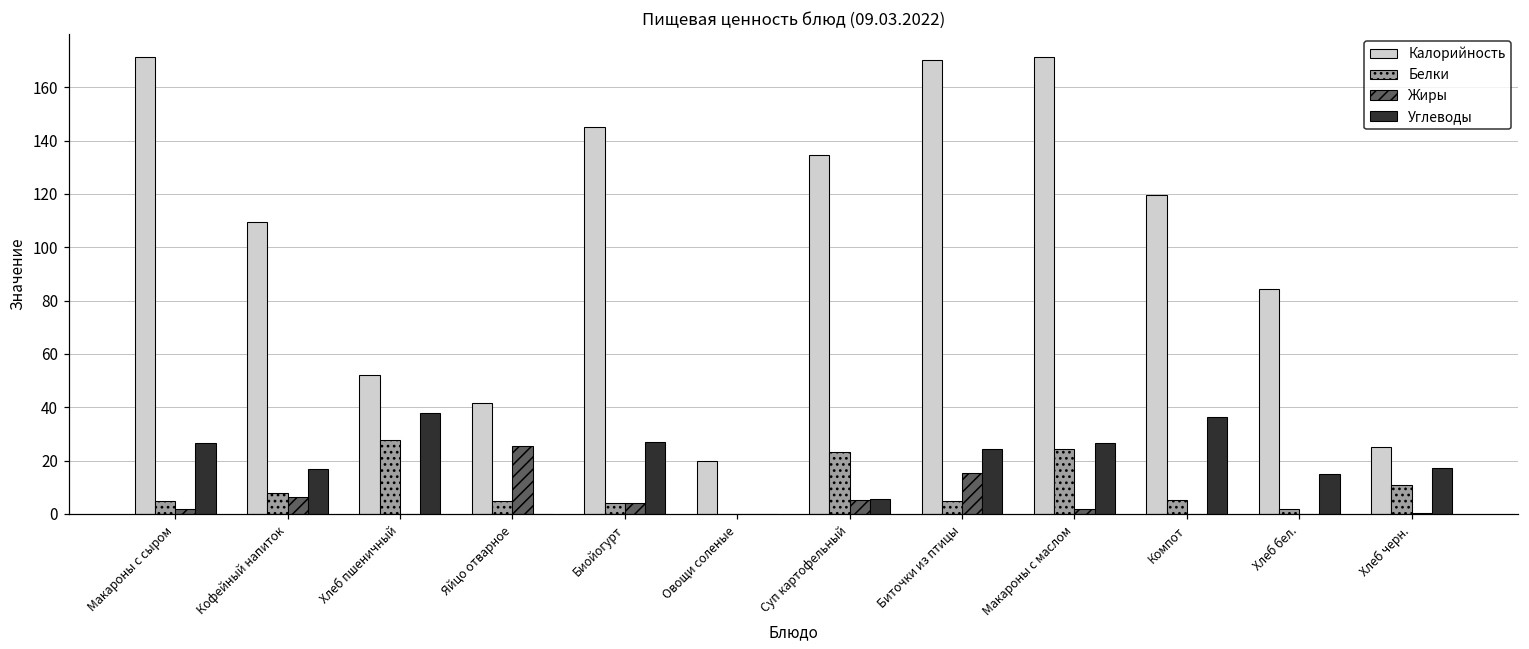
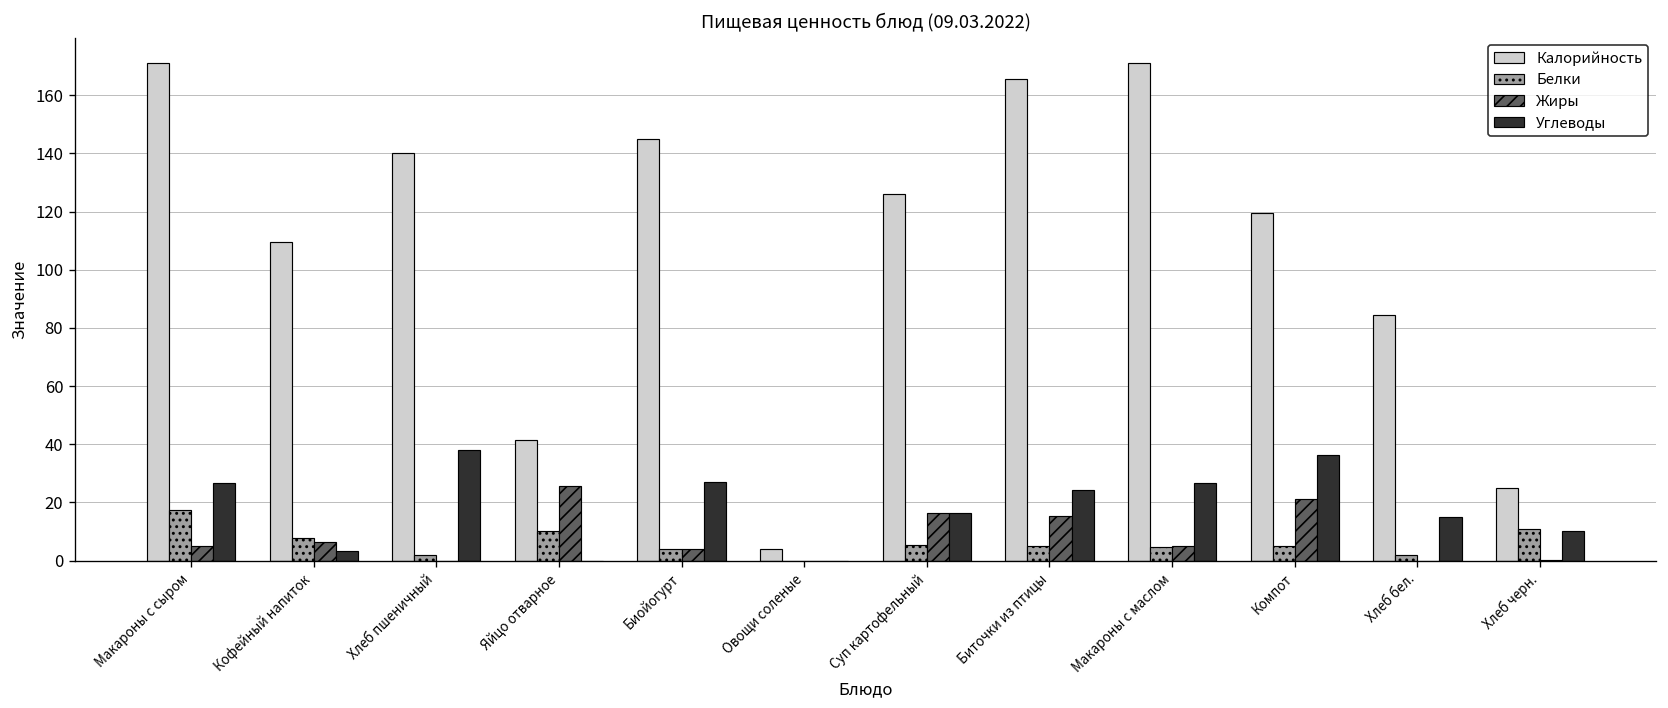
Белки, Макароны с сыром: 5 -> 17
Жиры, Макароны с сыром: 2 -> 5
Углеводы, Кофейный напиток: 17 -> 3
Калорийность, Хлеб пшеничный: 52 -> 140
Белки, Хлеб пшеничный: 28 -> 2
Белки, Яйцо отварное: 5 -> 10
Калорийность, Овощи соленые: 20 -> 4
Калорийность, Суп картофельный: 135 -> 126
Белки, Суп картофельный: 23 -> 5
Жиры, Суп картофельный: 5 -> 16
Углеводы, Суп картофельный: 6 -> 16
Калорийность, Биточки из птицы: 170 -> 166
Белки, Макароны с маслом: 24 -> 5
Жиры, Макароны с маслом: 2 -> 5
Жиры, Компот: 0 -> 21
Углеводы, Хлеб черн.: 17 -> 10
